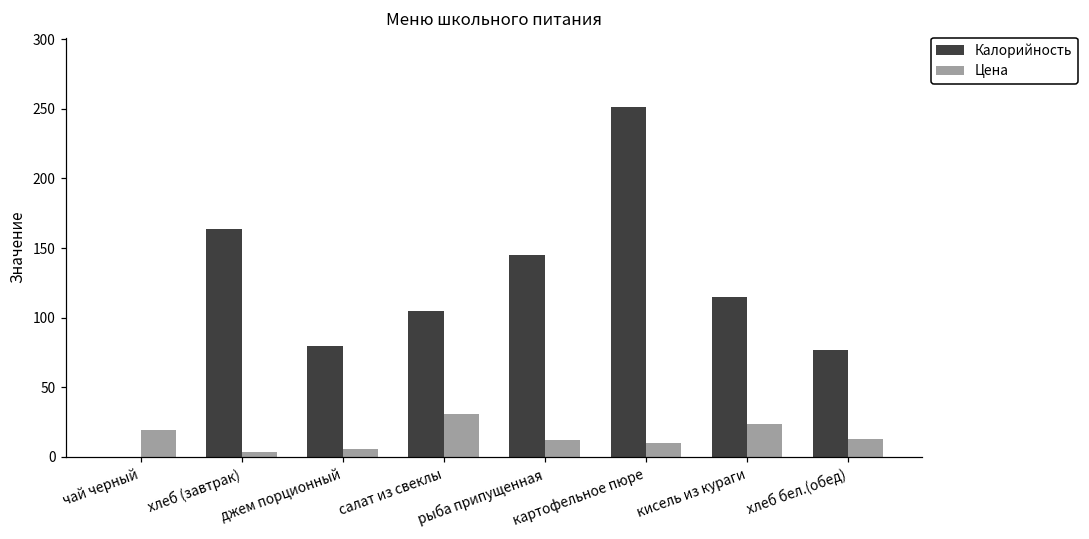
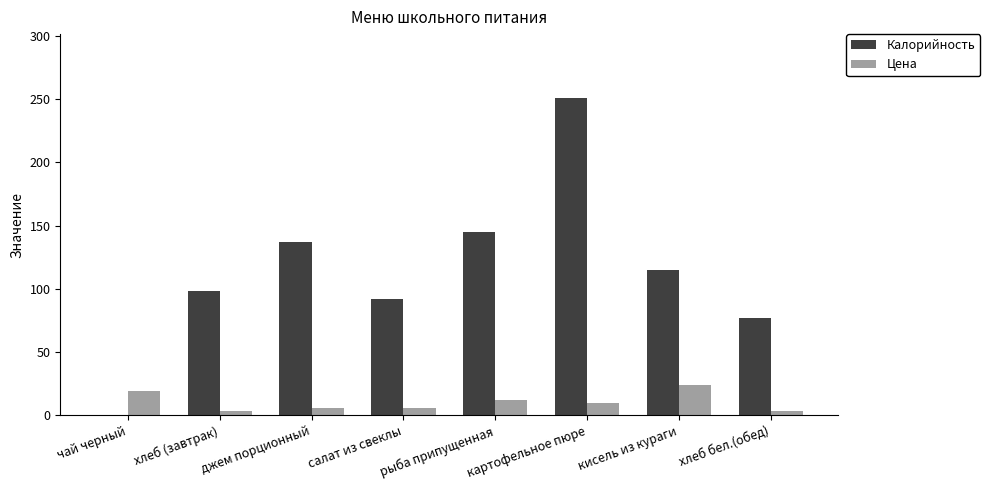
Калорийность, хлеб (завтрак): 164 -> 98
Калорийность, джем порционный: 80 -> 137
Калорийность, салат из свеклы: 105 -> 92
Цена, салат из свеклы: 31 -> 6
Цена, хлеб бел.(обед): 13 -> 4
